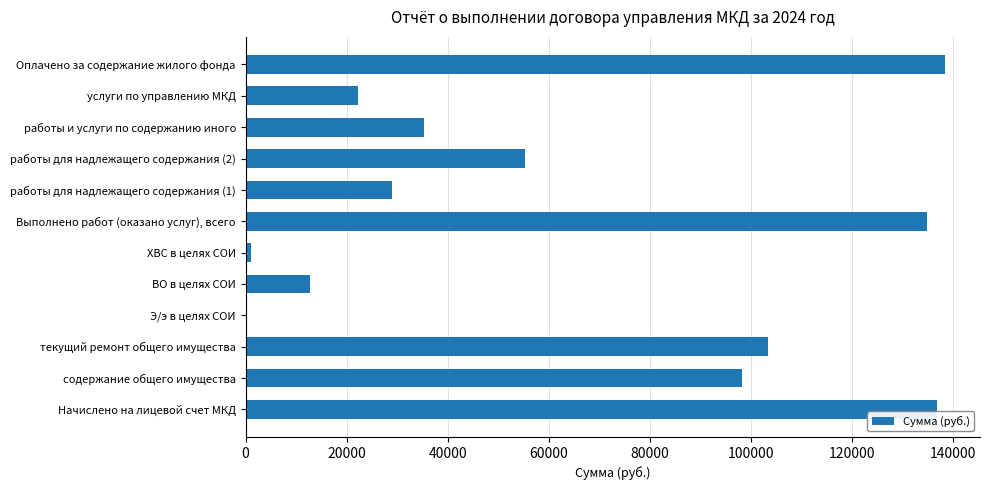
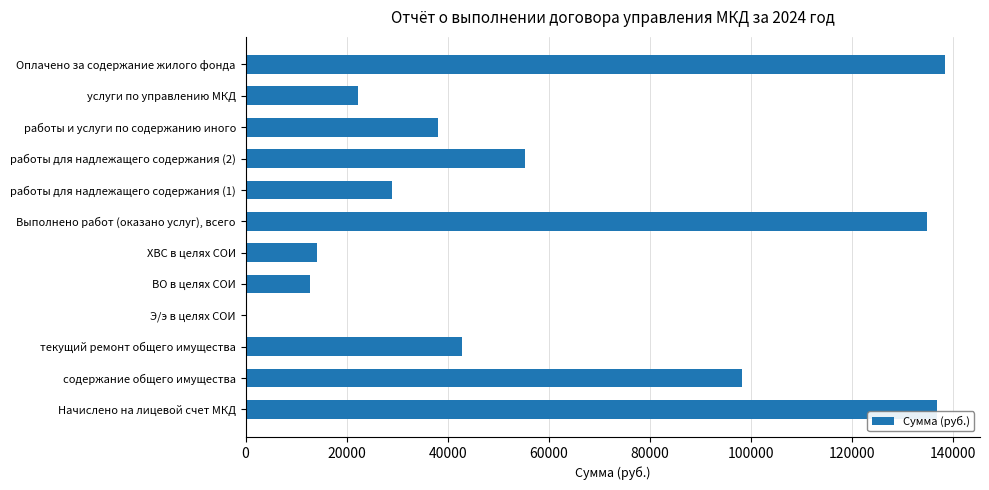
работы и услуги по содержанию иного: 35000 -> 38000
ХВС в целях СОИ: 1000 -> 14000
текущий ремонт общего имущества: 103000 -> 43000
